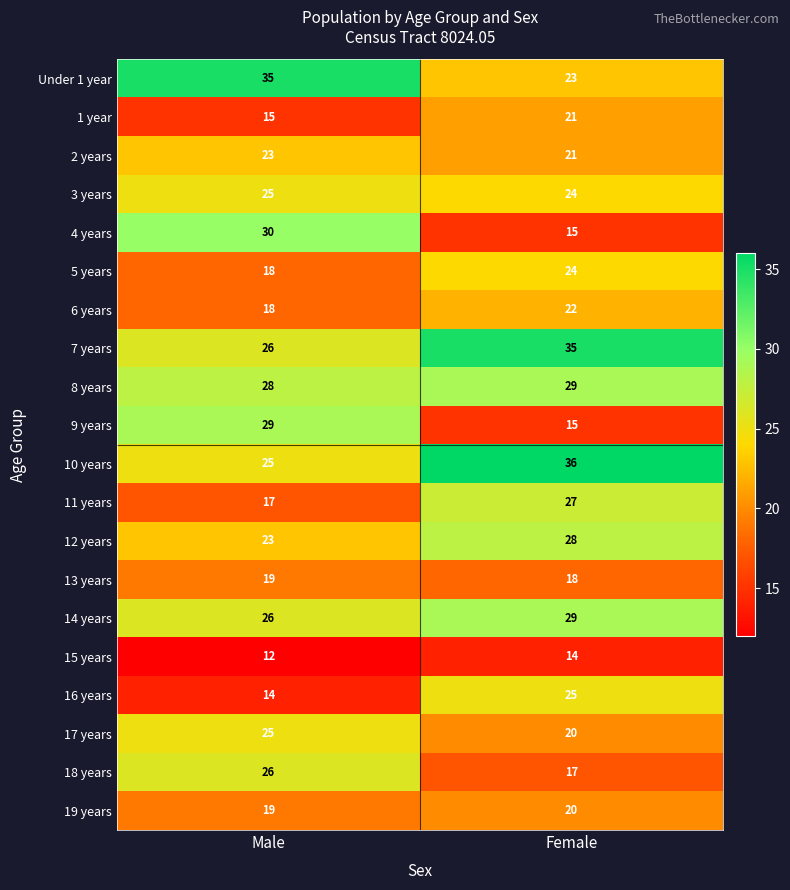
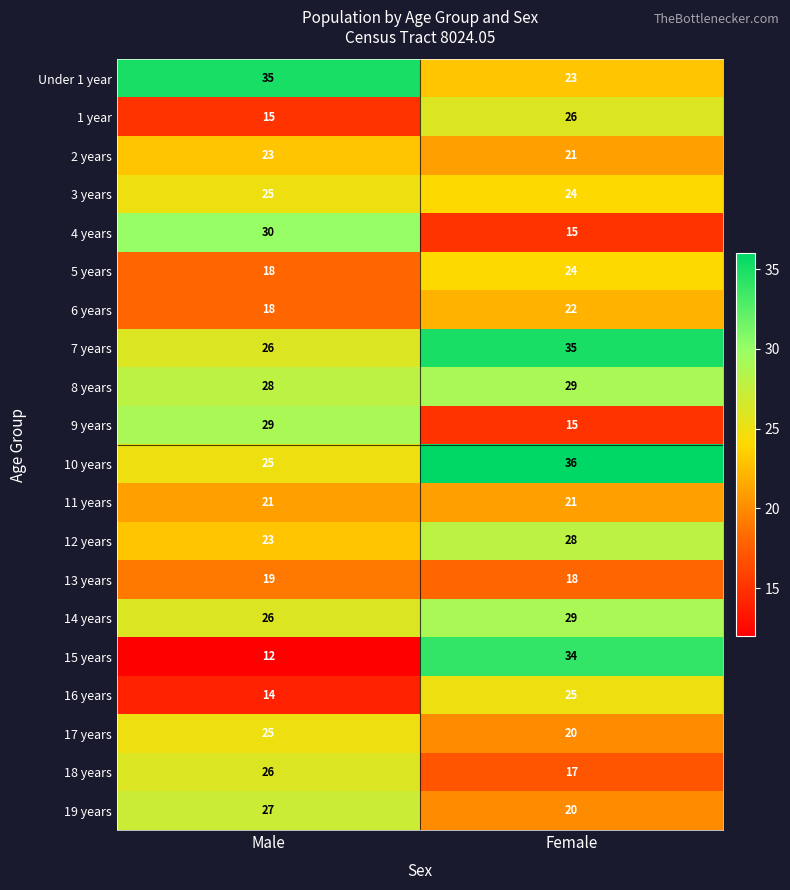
1 year, Female: 21 -> 26
11 years, Male: 17 -> 21
11 years, Female: 27 -> 21
15 years, Female: 14 -> 34
19 years, Male: 19 -> 27
